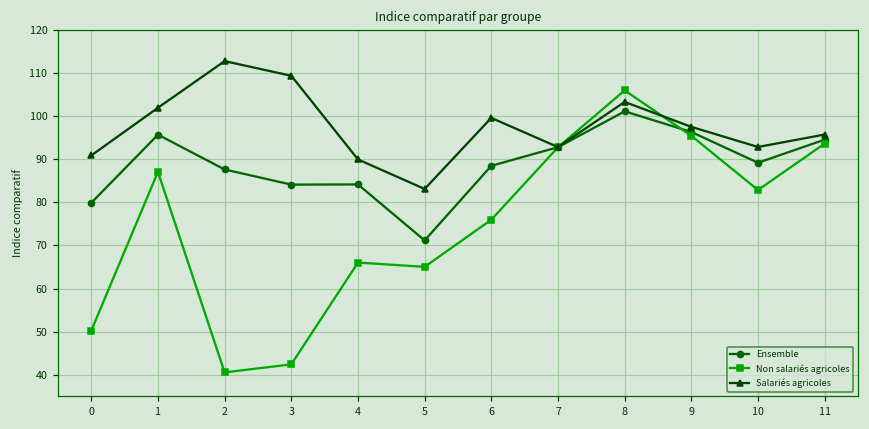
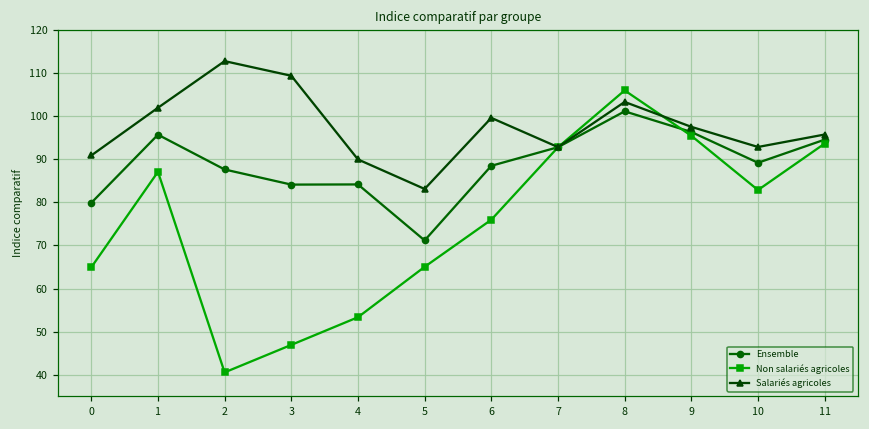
Non salariés agricoles, 0: 50 -> 65
Non salariés agricoles, 3: 42 -> 47
Non salariés agricoles, 4: 66 -> 53
